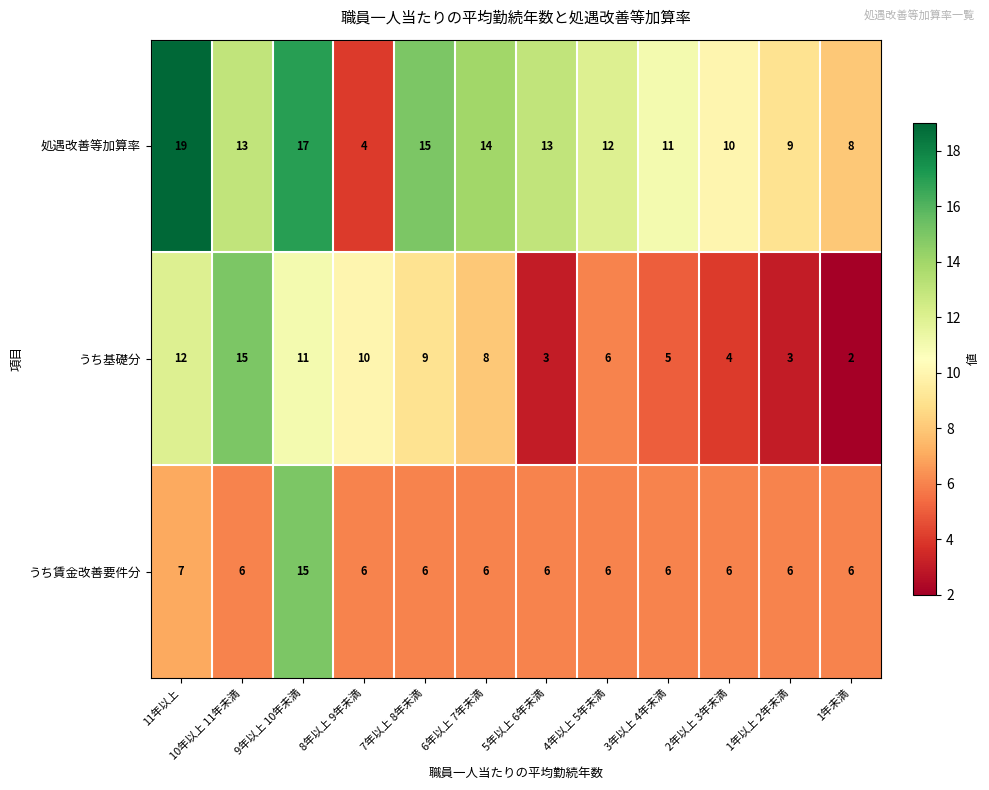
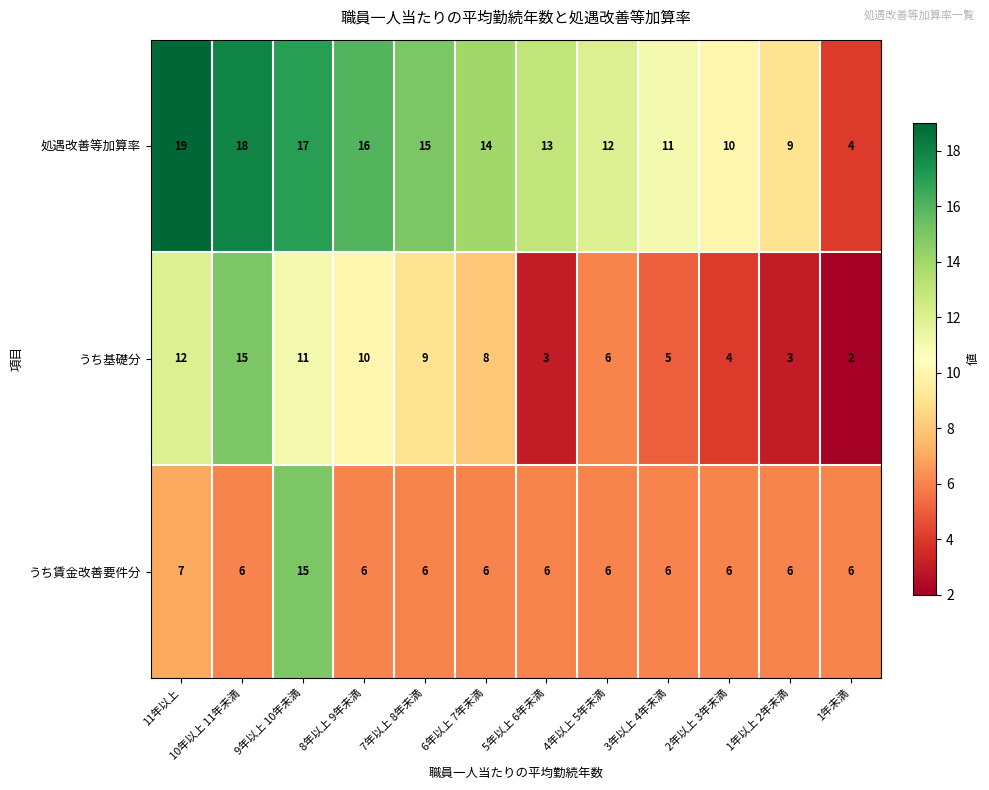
処遇改善等加算率, 10年以上 11年未満: 13 -> 18
処遇改善等加算率, 8年以上 9年未満: 4 -> 16
処遇改善等加算率, 1年未満: 8 -> 4
